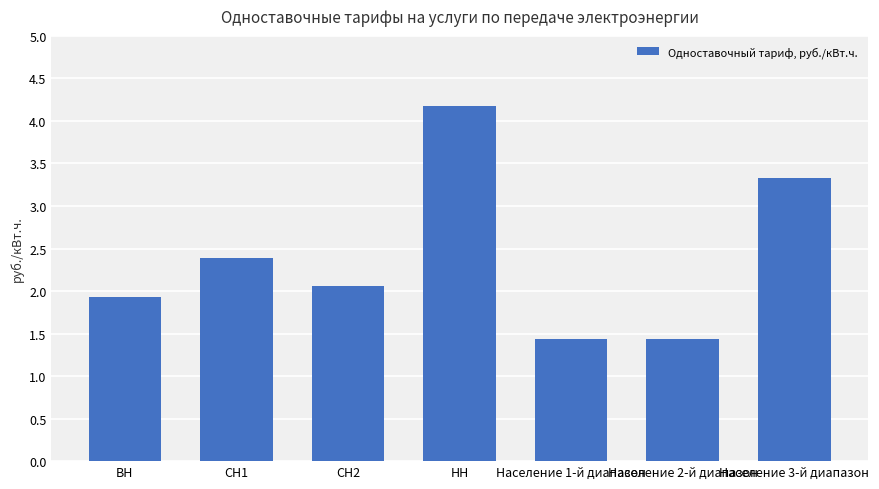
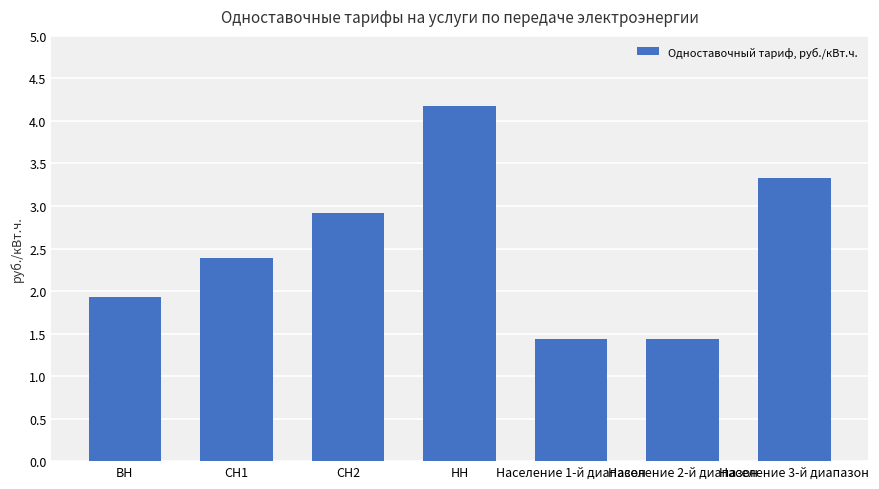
СН2: 2.1 -> 2.9
